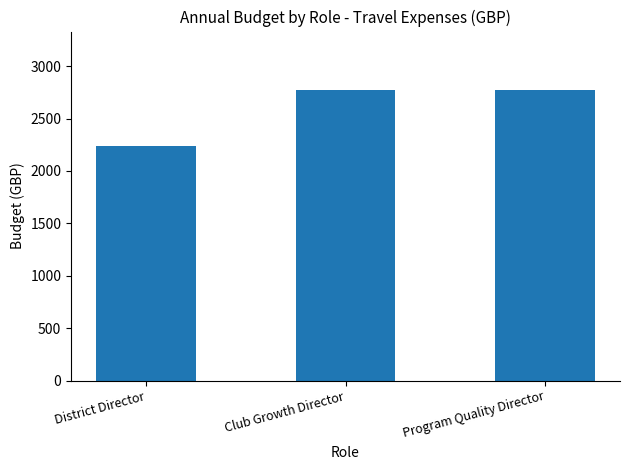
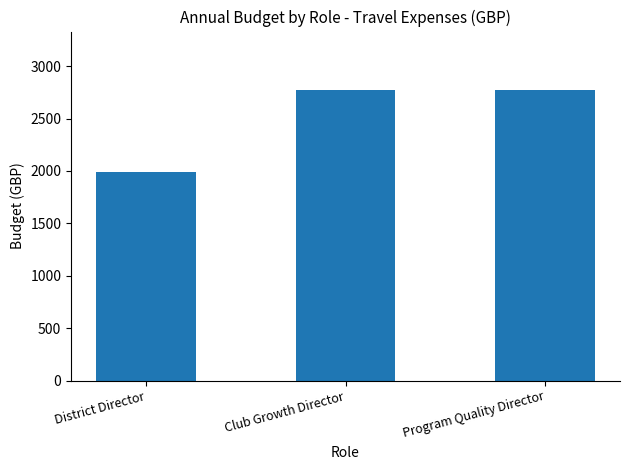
District Director: 2240 -> 1990
